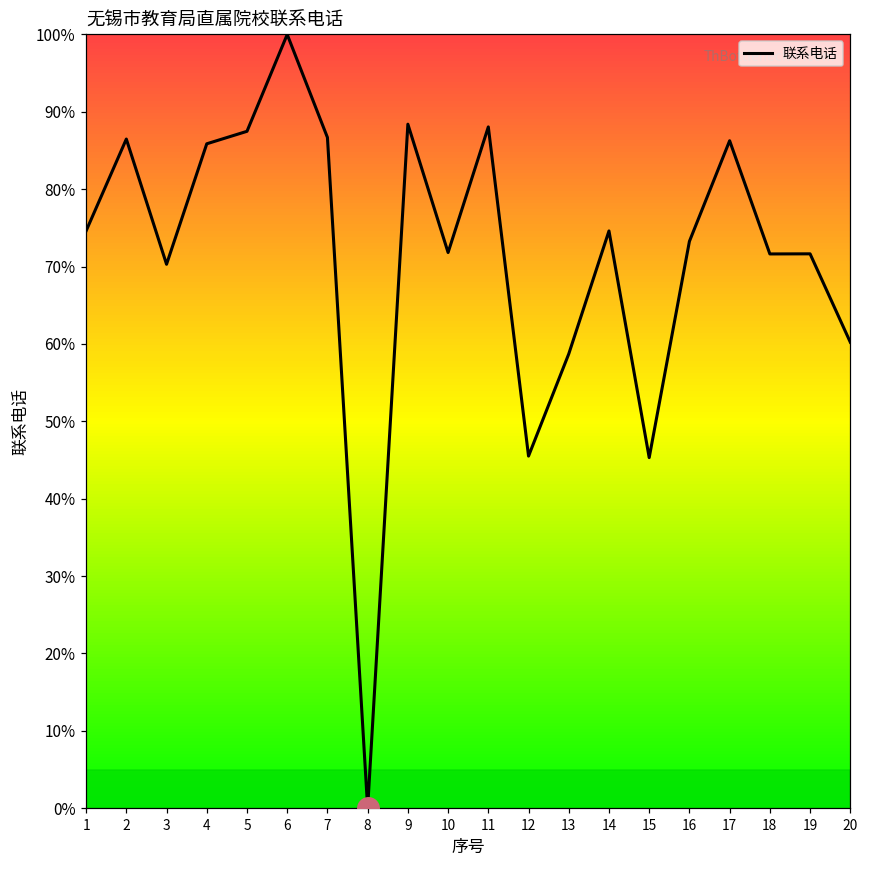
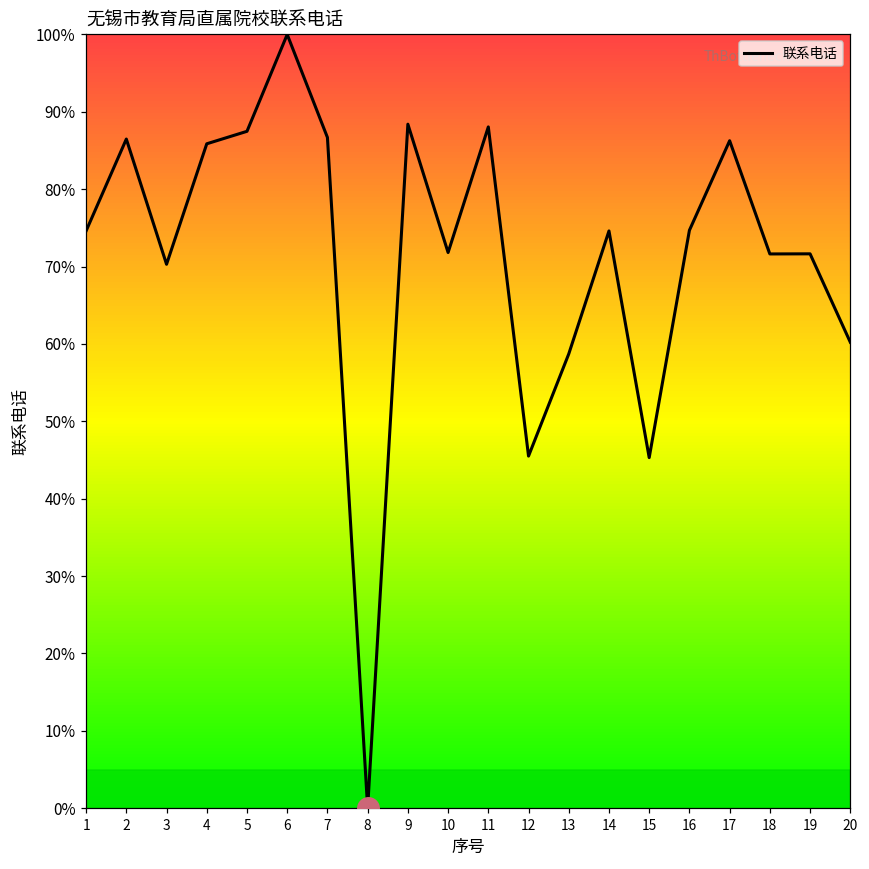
联系电话, 16: 73% -> 75%
